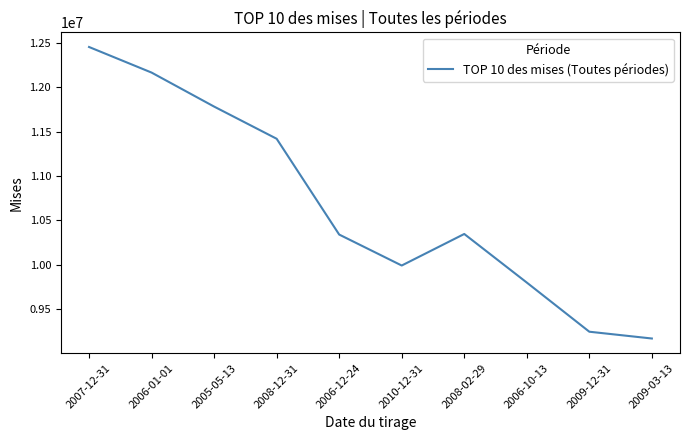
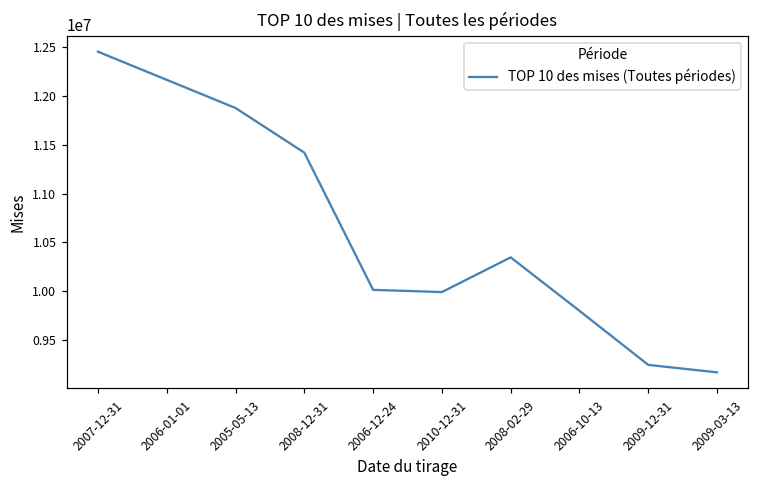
2005-05-13: 11800000 -> 11900000
2006-12-24: 10300000 -> 10000000
